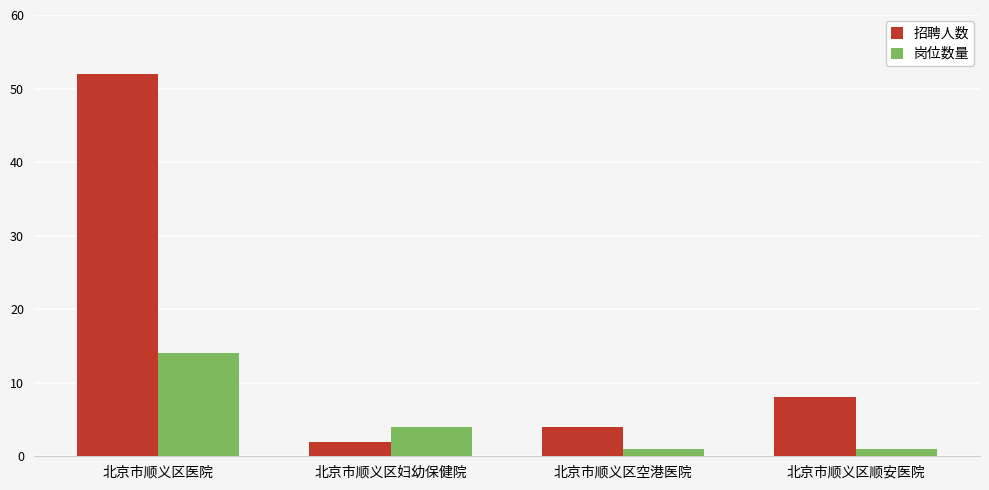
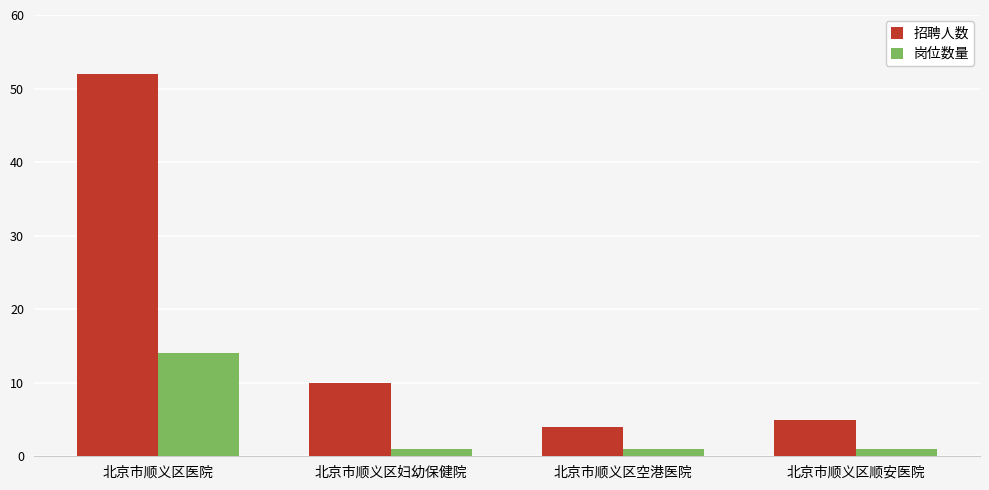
招聘人数, 北京市顺义区妇幼保健院: 2 -> 10
岗位数量, 北京市顺义区妇幼保健院: 4 -> 1
招聘人数, 北京市顺义区顺安医院: 8 -> 5
